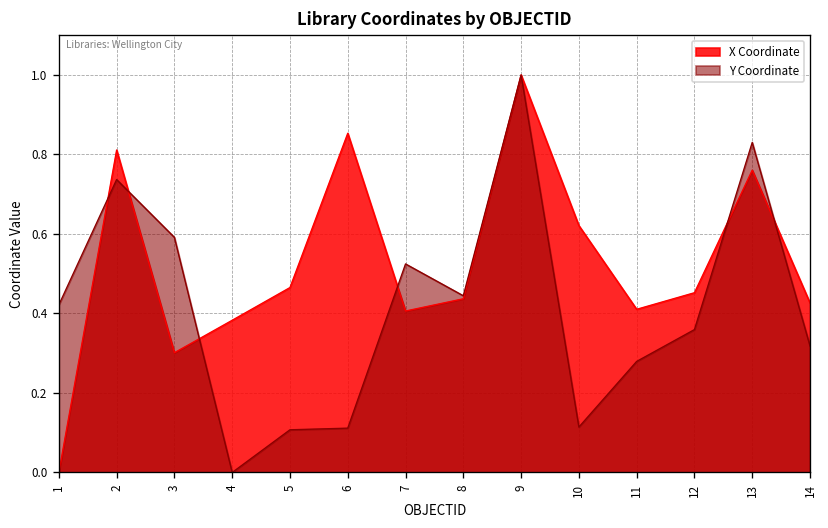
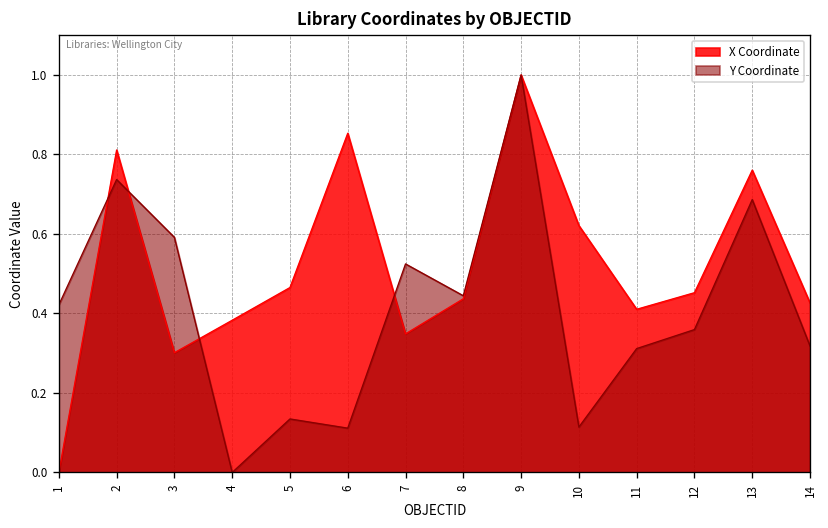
Y Coordinate, 5: 0.11 -> 0.13
X Coordinate, 7: 0.41 -> 0.35
Y Coordinate, 11: 0.28 -> 0.31
Y Coordinate, 13: 0.83 -> 0.69
